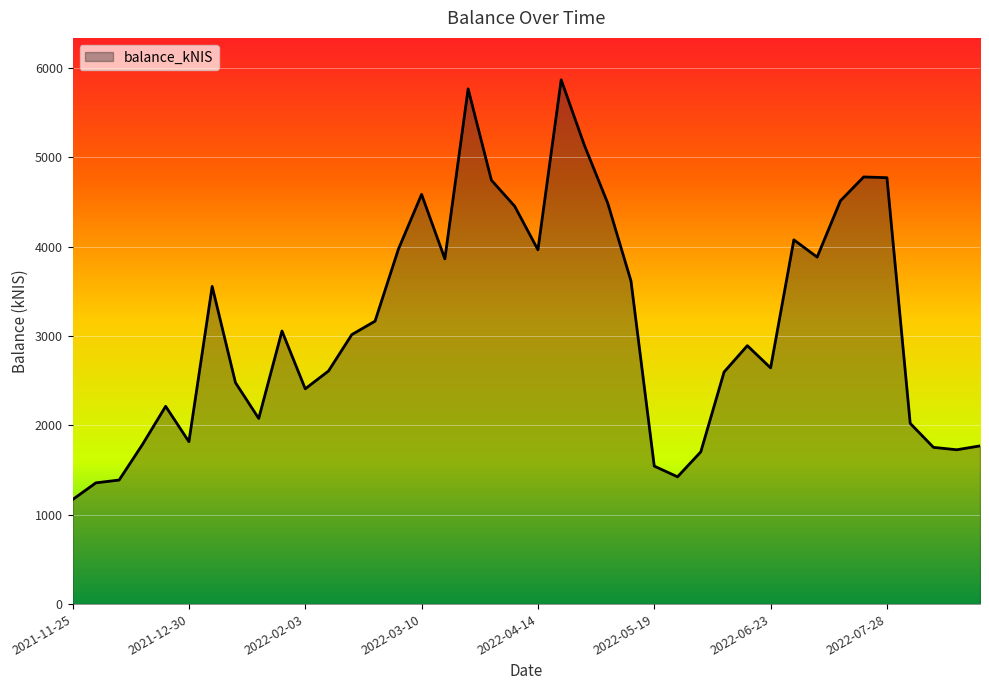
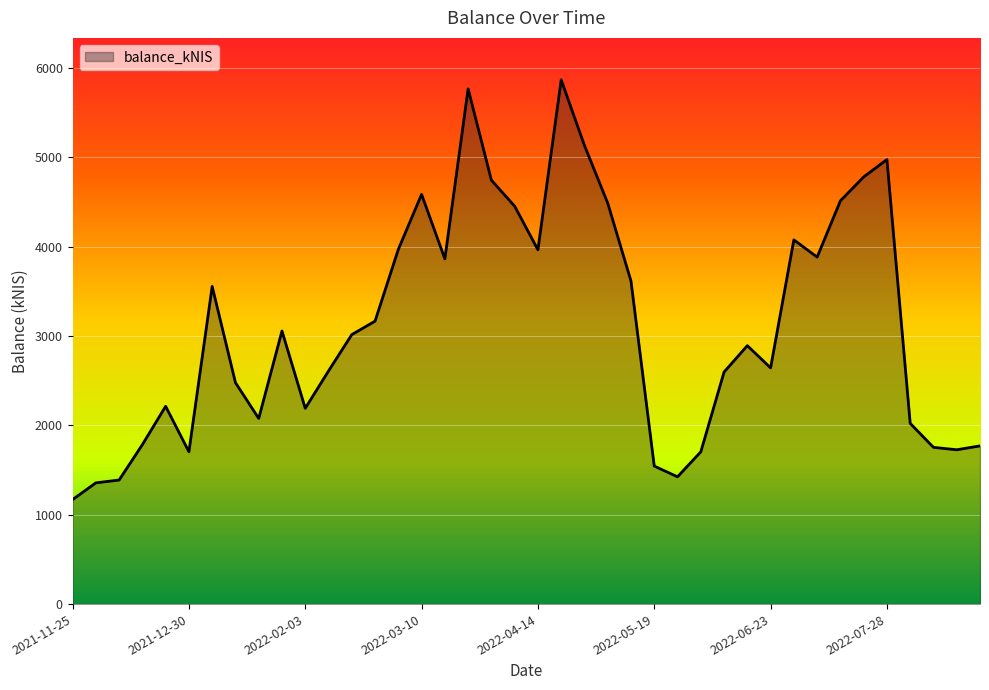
2021-12-30: 1800 -> 1700
2022-02-03: 2400 -> 2200
2022-07-28: 4800 -> 5000
